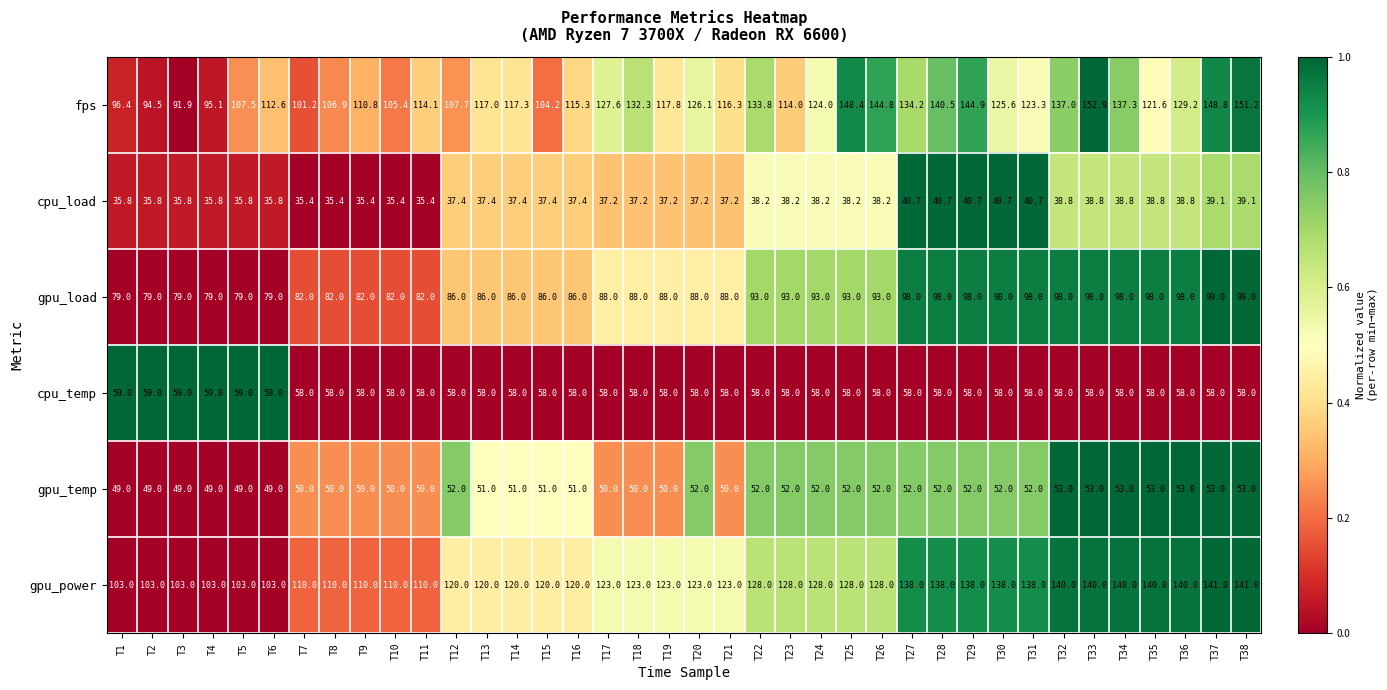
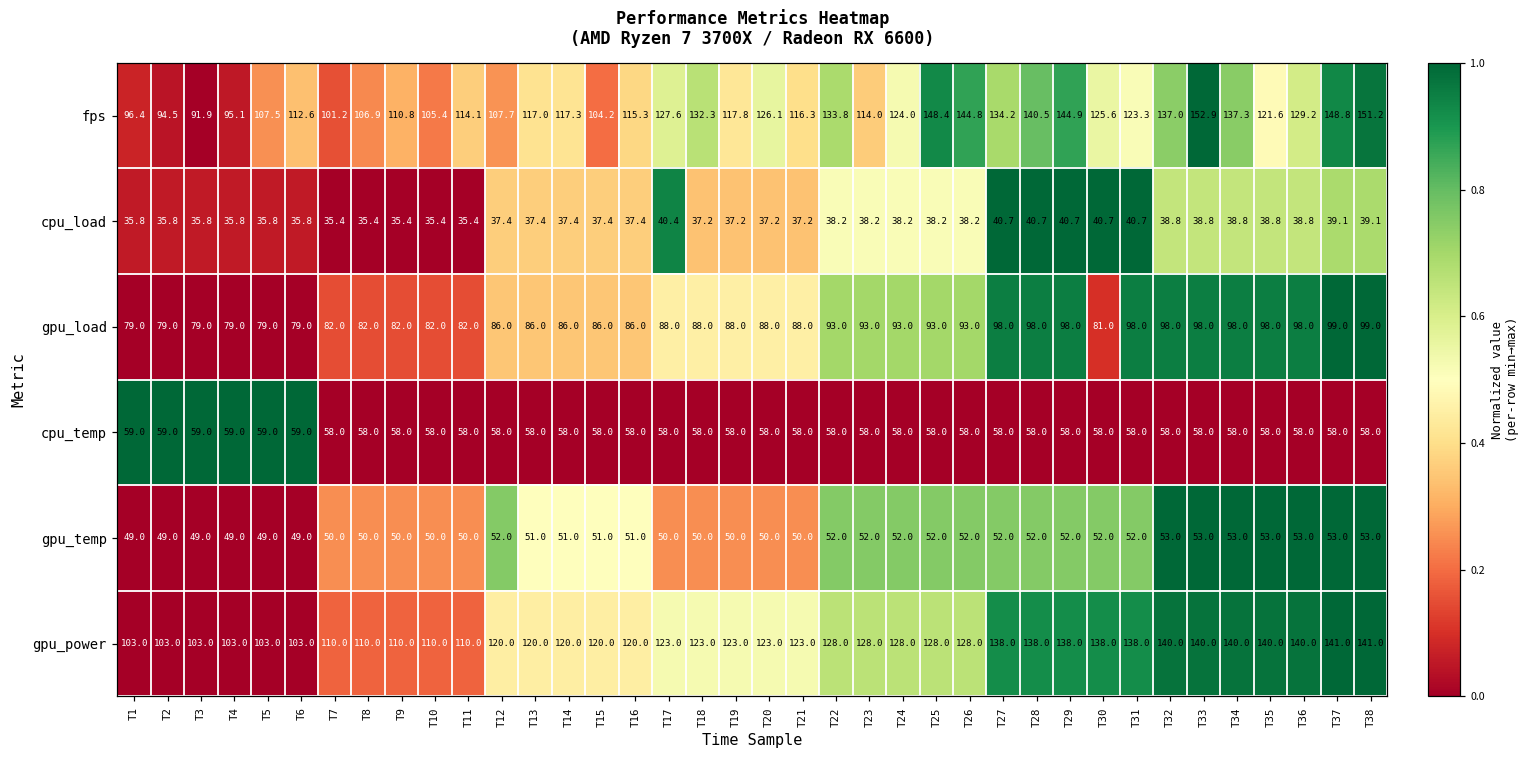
cpu_load, T17: 37.2 -> 40.4
gpu_load, T30: 98.0 -> 81.0
gpu_temp, T20: 52.0 -> 50.0
